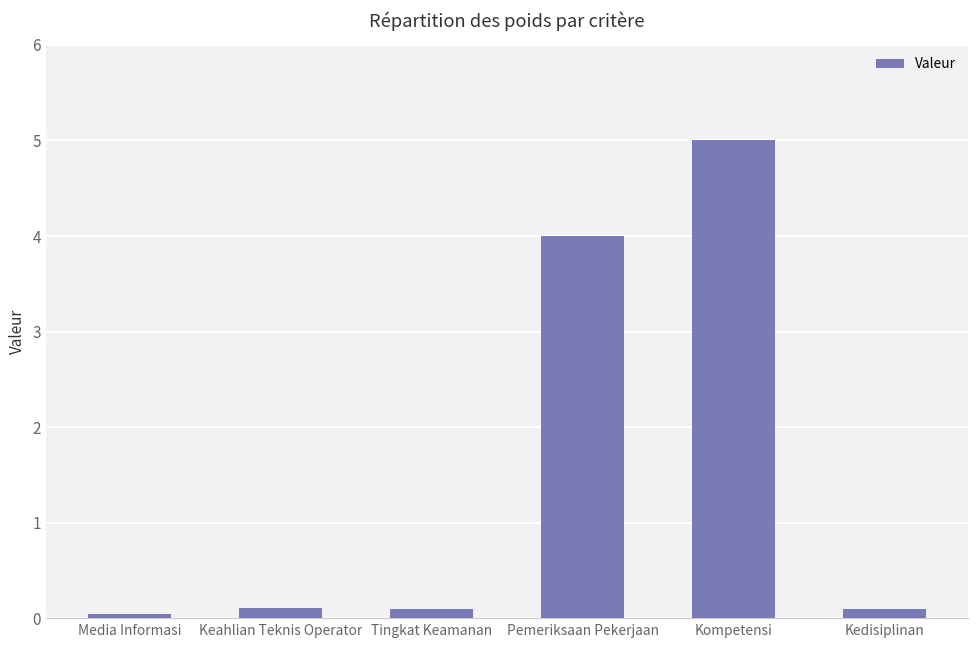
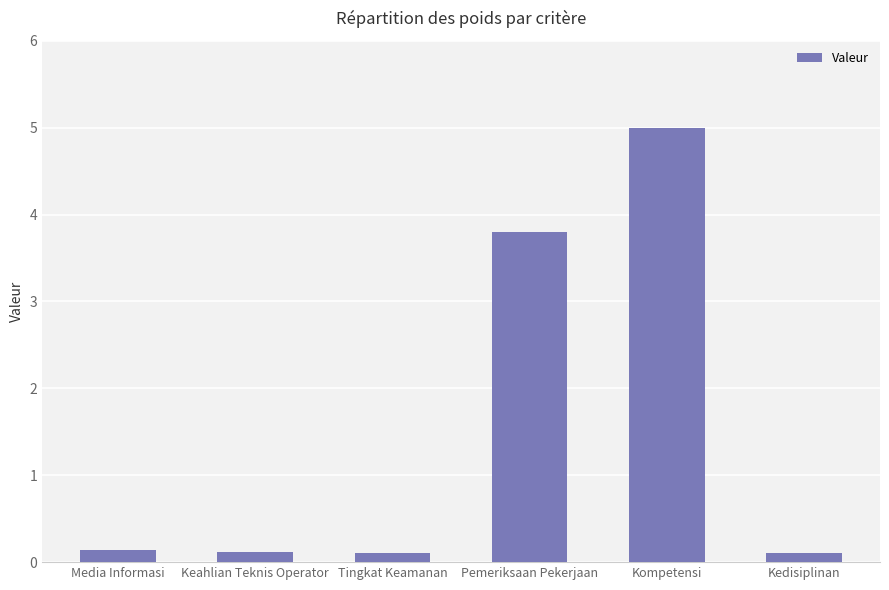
Media Informasi: 0.05 -> 0.14
Pemeriksaan Pekerjaan: 4.0 -> 3.8
